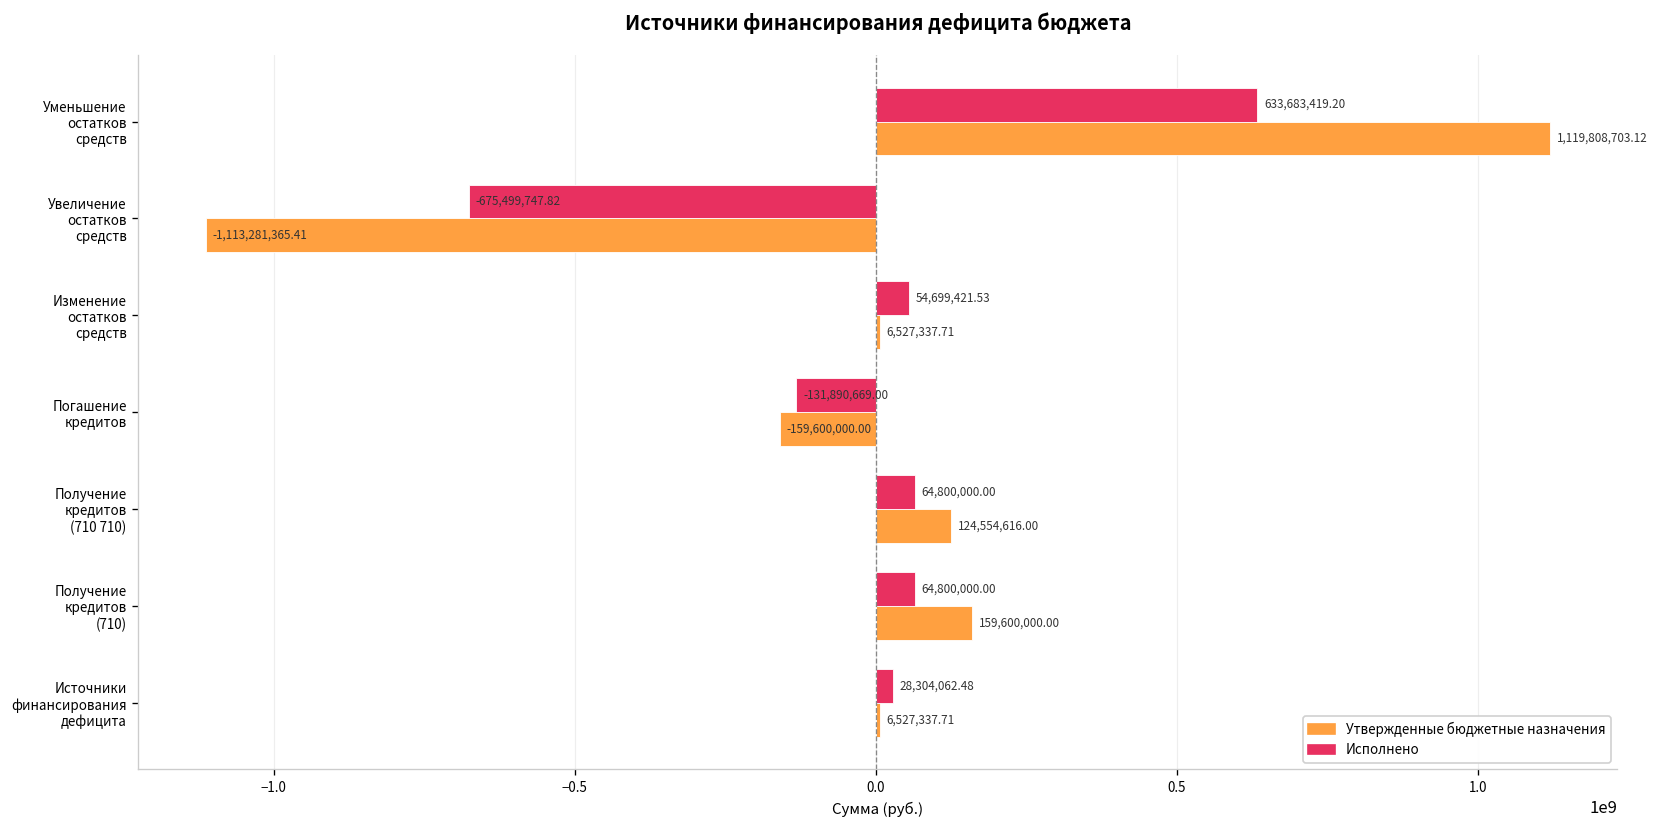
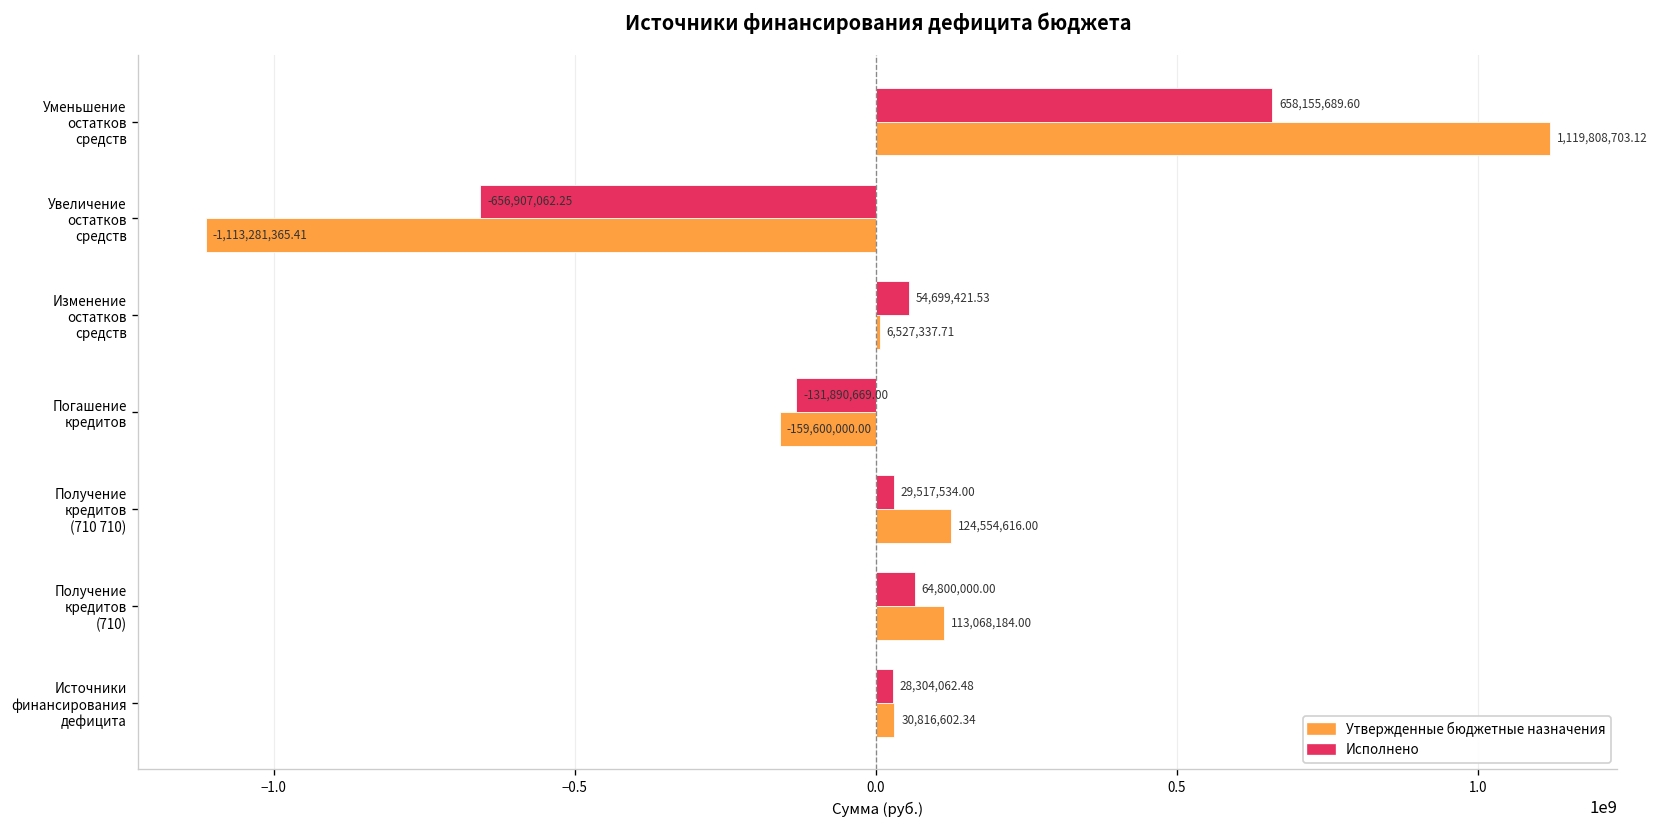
Исполнено, Уменьшение остатков средств: 633,683,419.20 -> 658,155,689.60
Исполнено, Увеличение остатков средств: -675,499,747.82 -> -656,907,062.25
Исполнено, Получение кредитов (710 710): 64,800,000.00 -> 29,517,534.00
Утвержденные бюджетные назначения, Получение кредитов (710): 159,600,000.00 -> 113,068,184.00
Утвержденные бюджетные назначения, Источники финансирования дефицита: 6,527,337.71 -> 30,816,602.34
